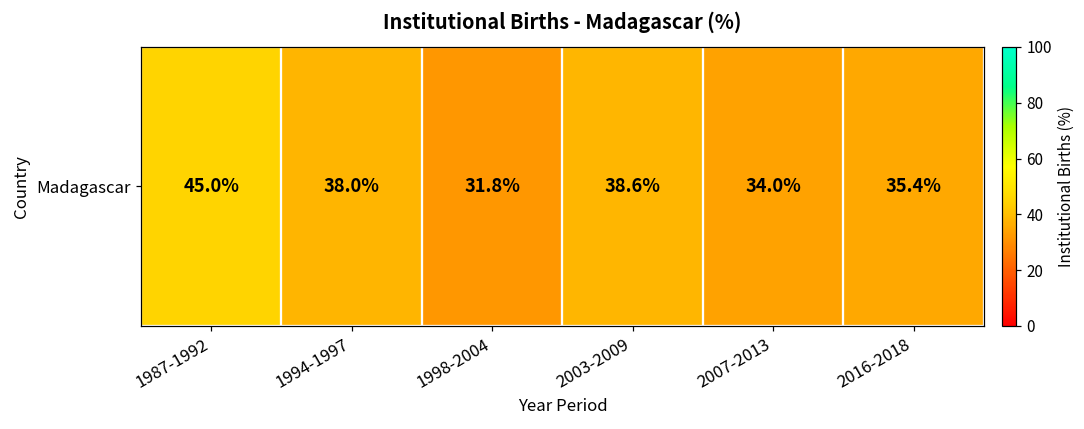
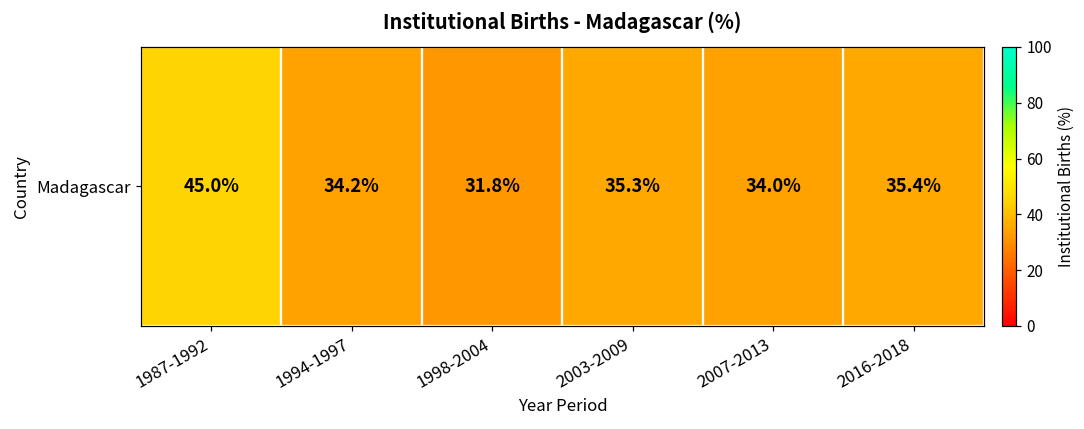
Madagascar, 1994-1997: 38.0% -> 34.2%
Madagascar, 2003-2009: 38.6% -> 35.3%
